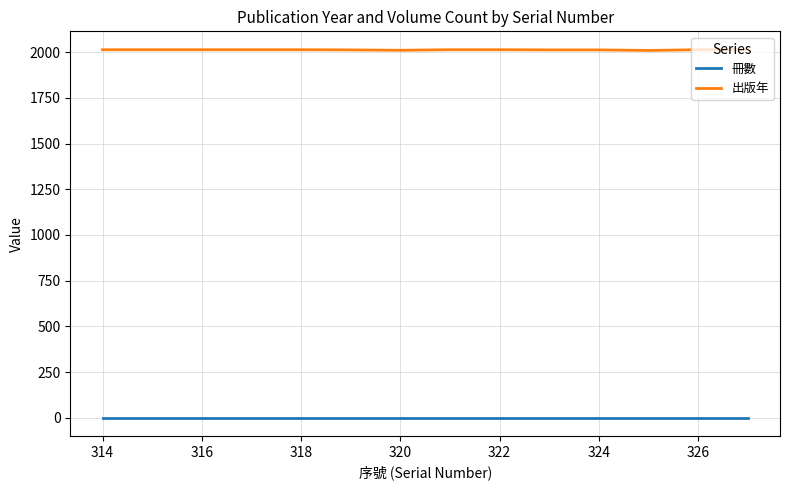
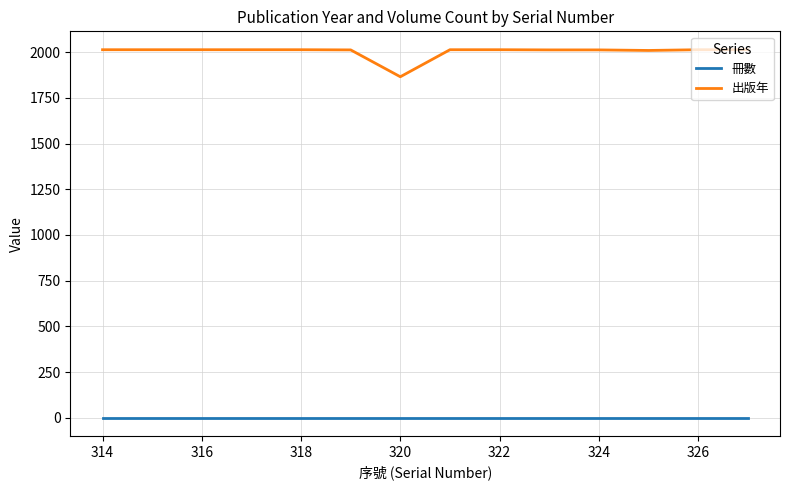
出版年, 320: 2010 -> 1870
